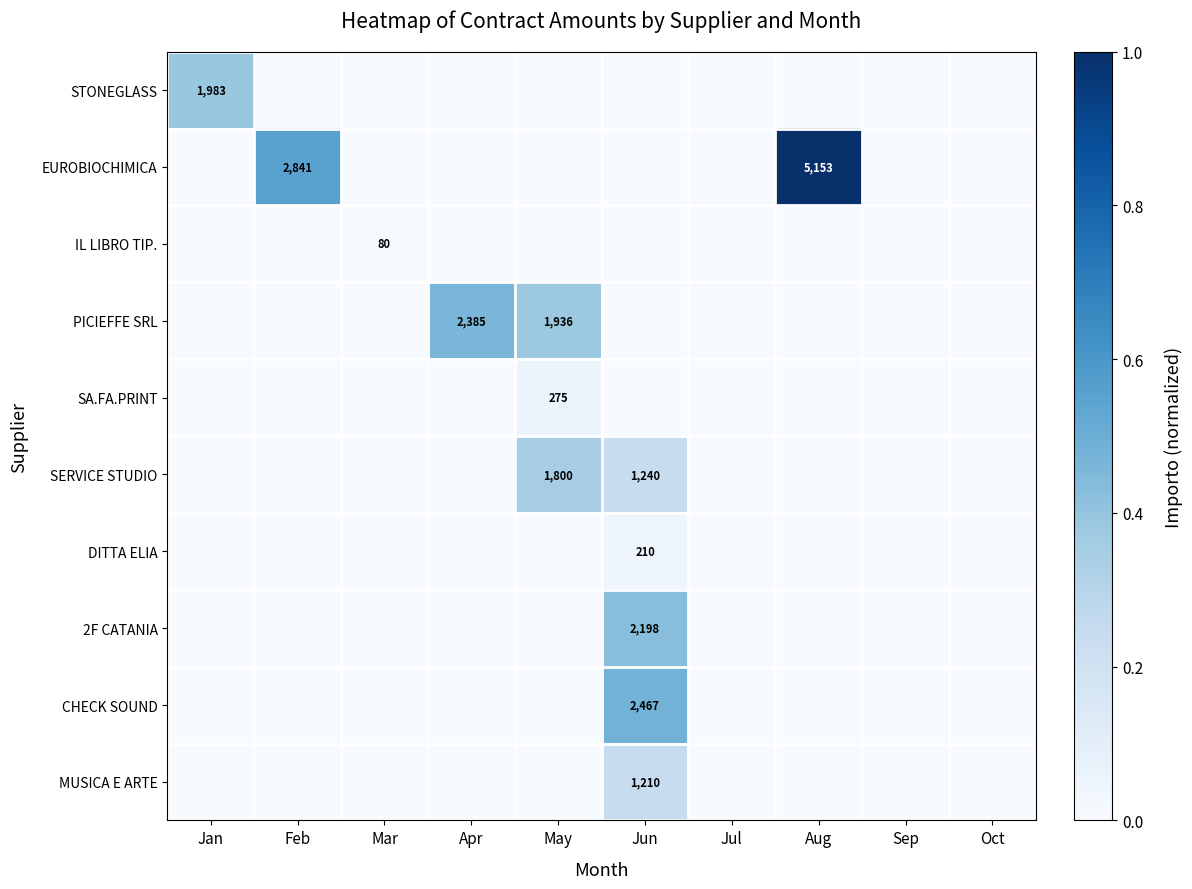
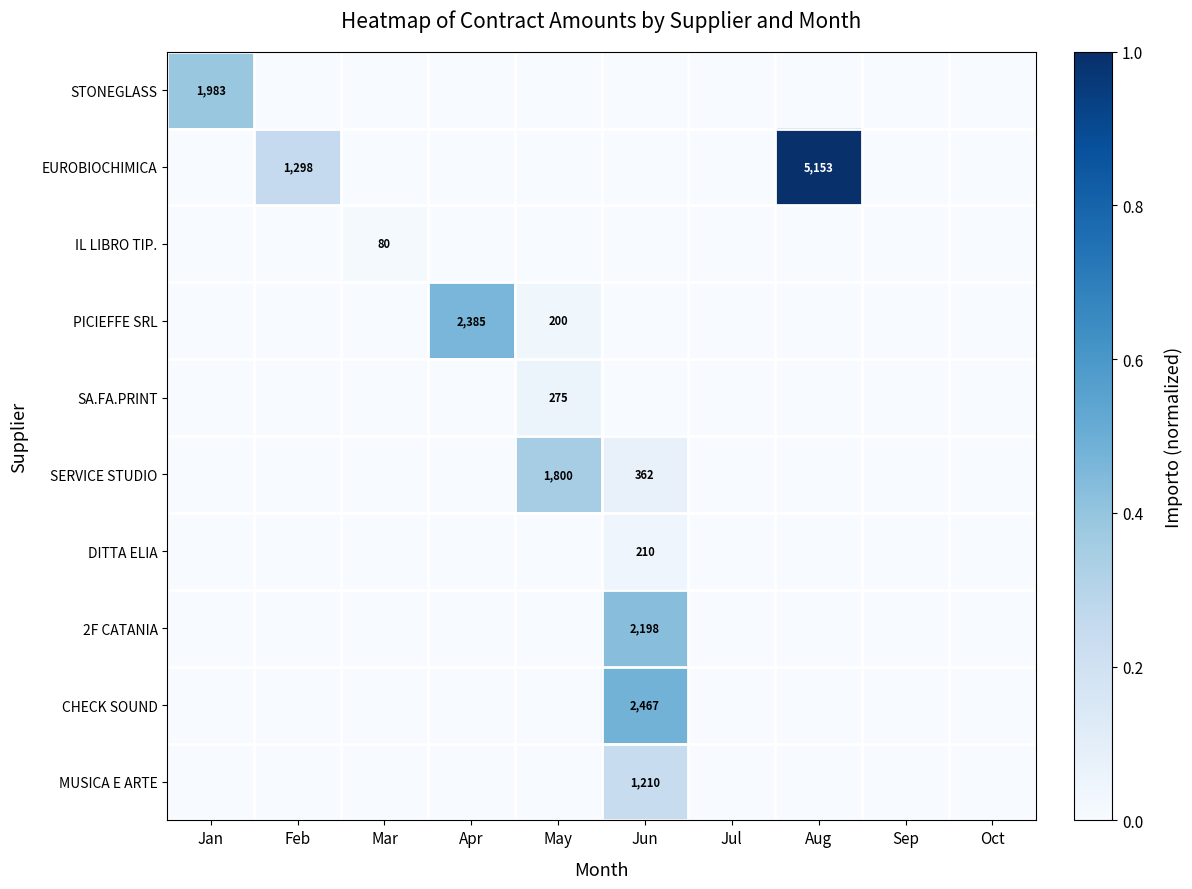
EUROBIOCHIMICA, Feb: 2,841 -> 1,298
PICIEFFE SRL, May: 1,936 -> 200
SERVICE STUDIO, Jun: 1,240 -> 362
